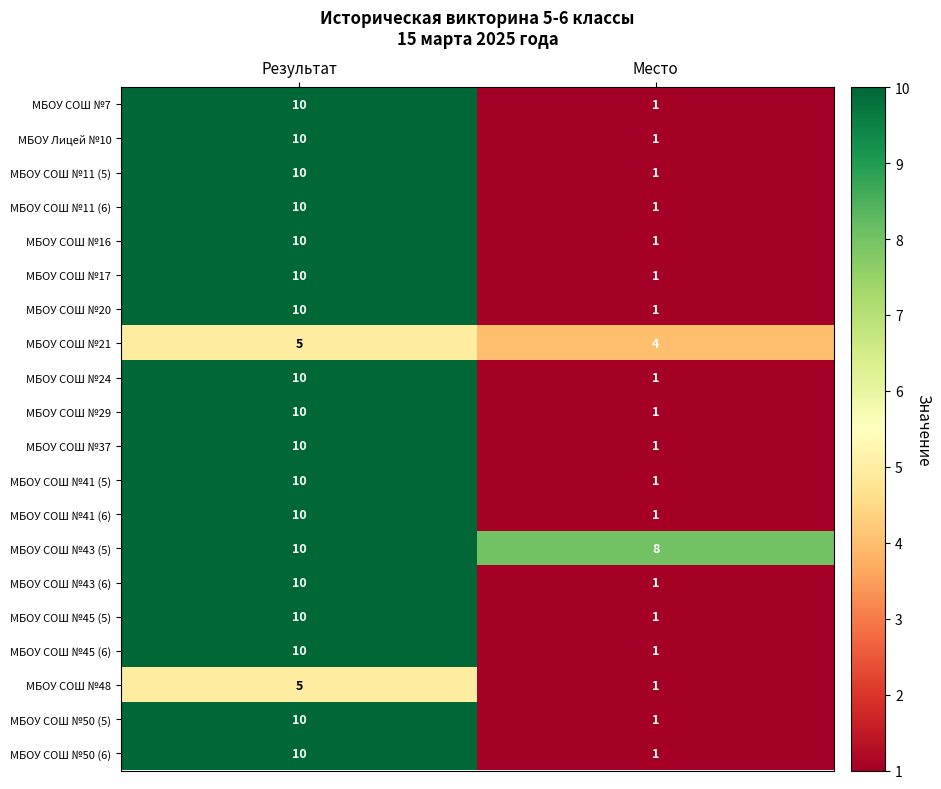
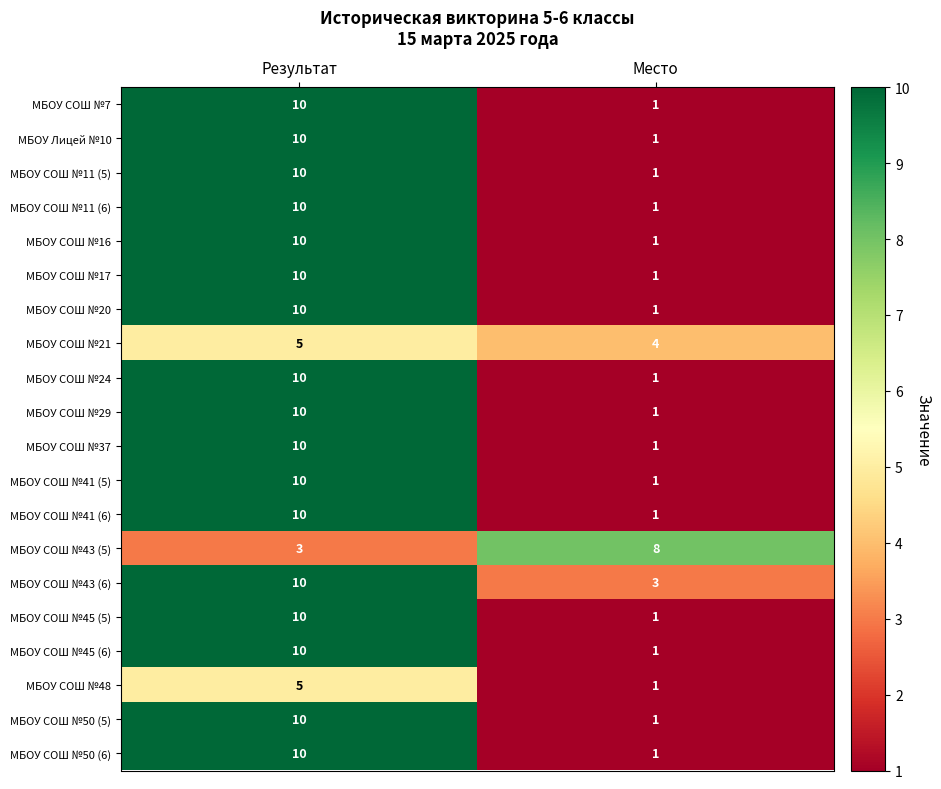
МБОУ СОШ №43 (5), Результат: 10 -> 3
МБОУ СОШ №43 (6), Место: 1 -> 3
